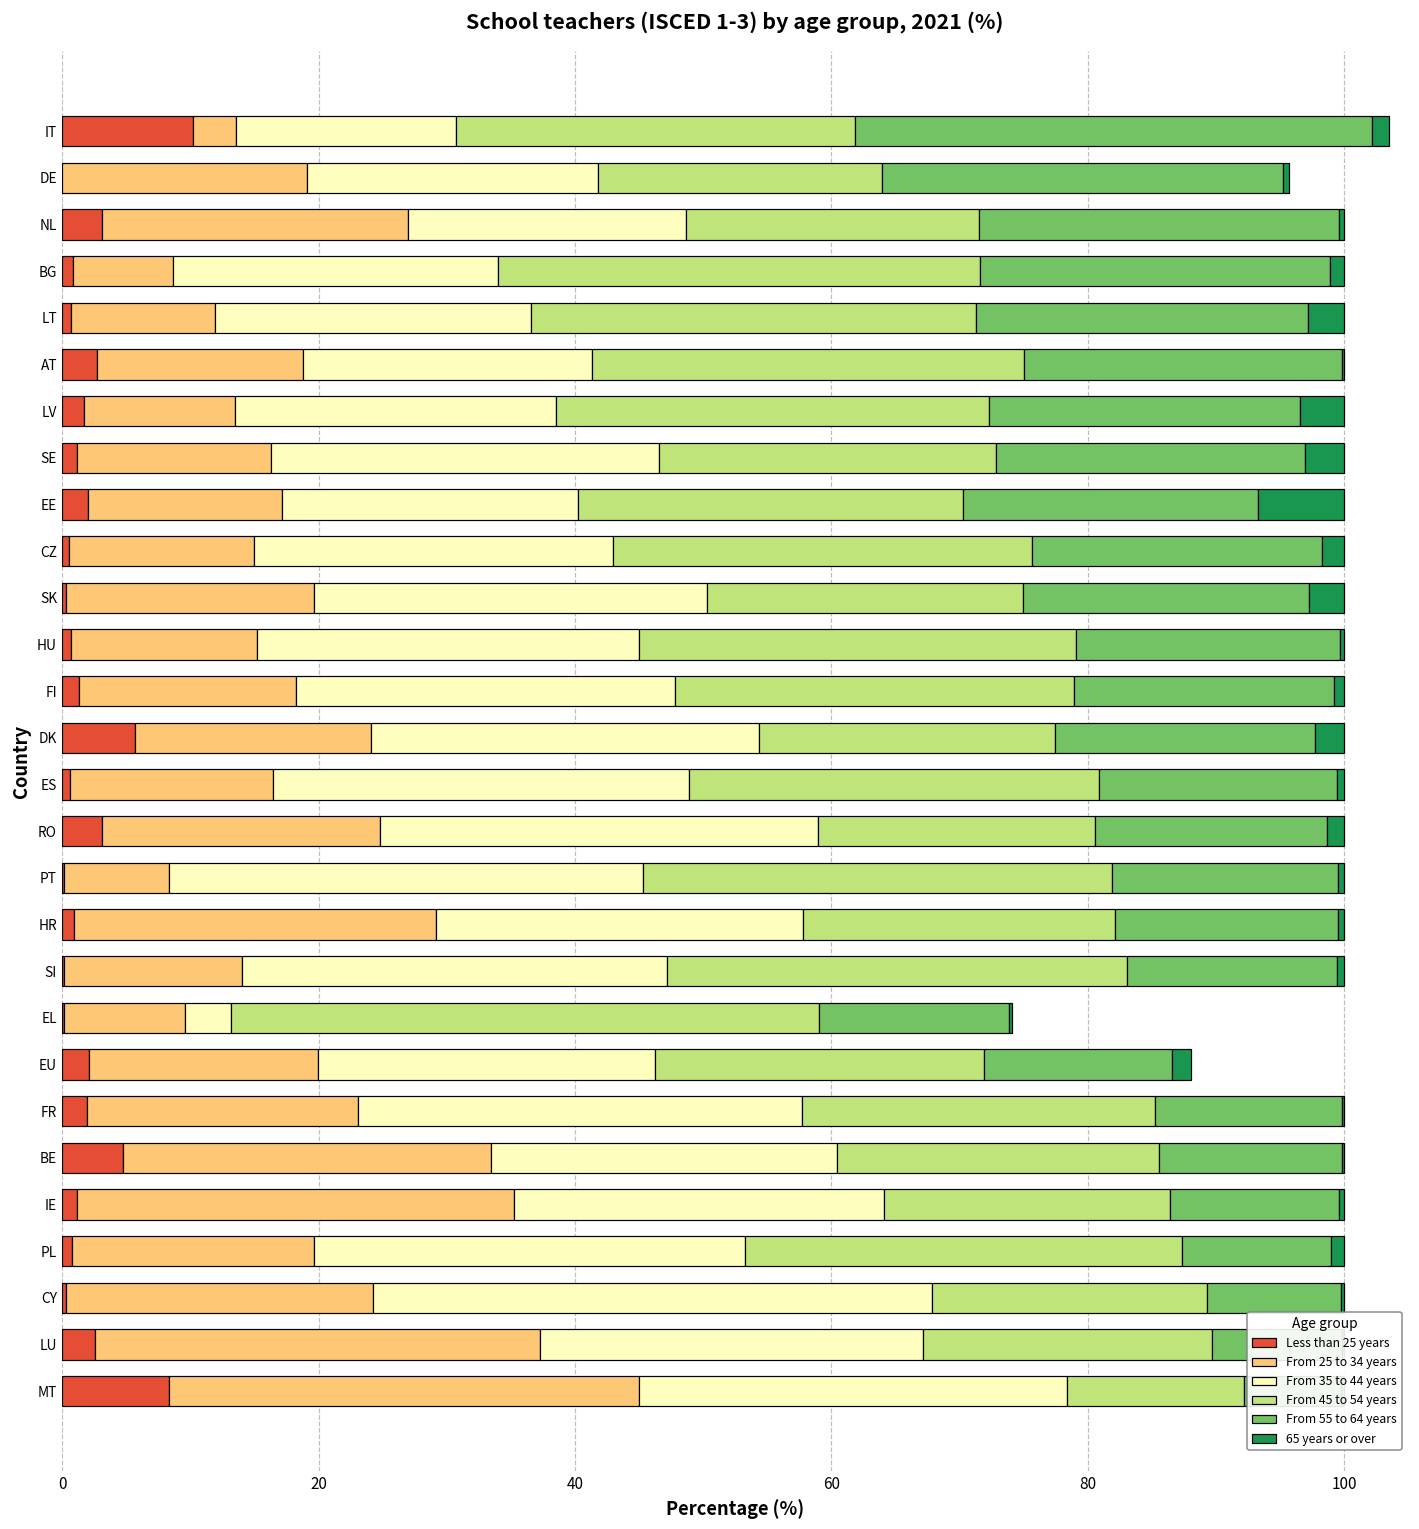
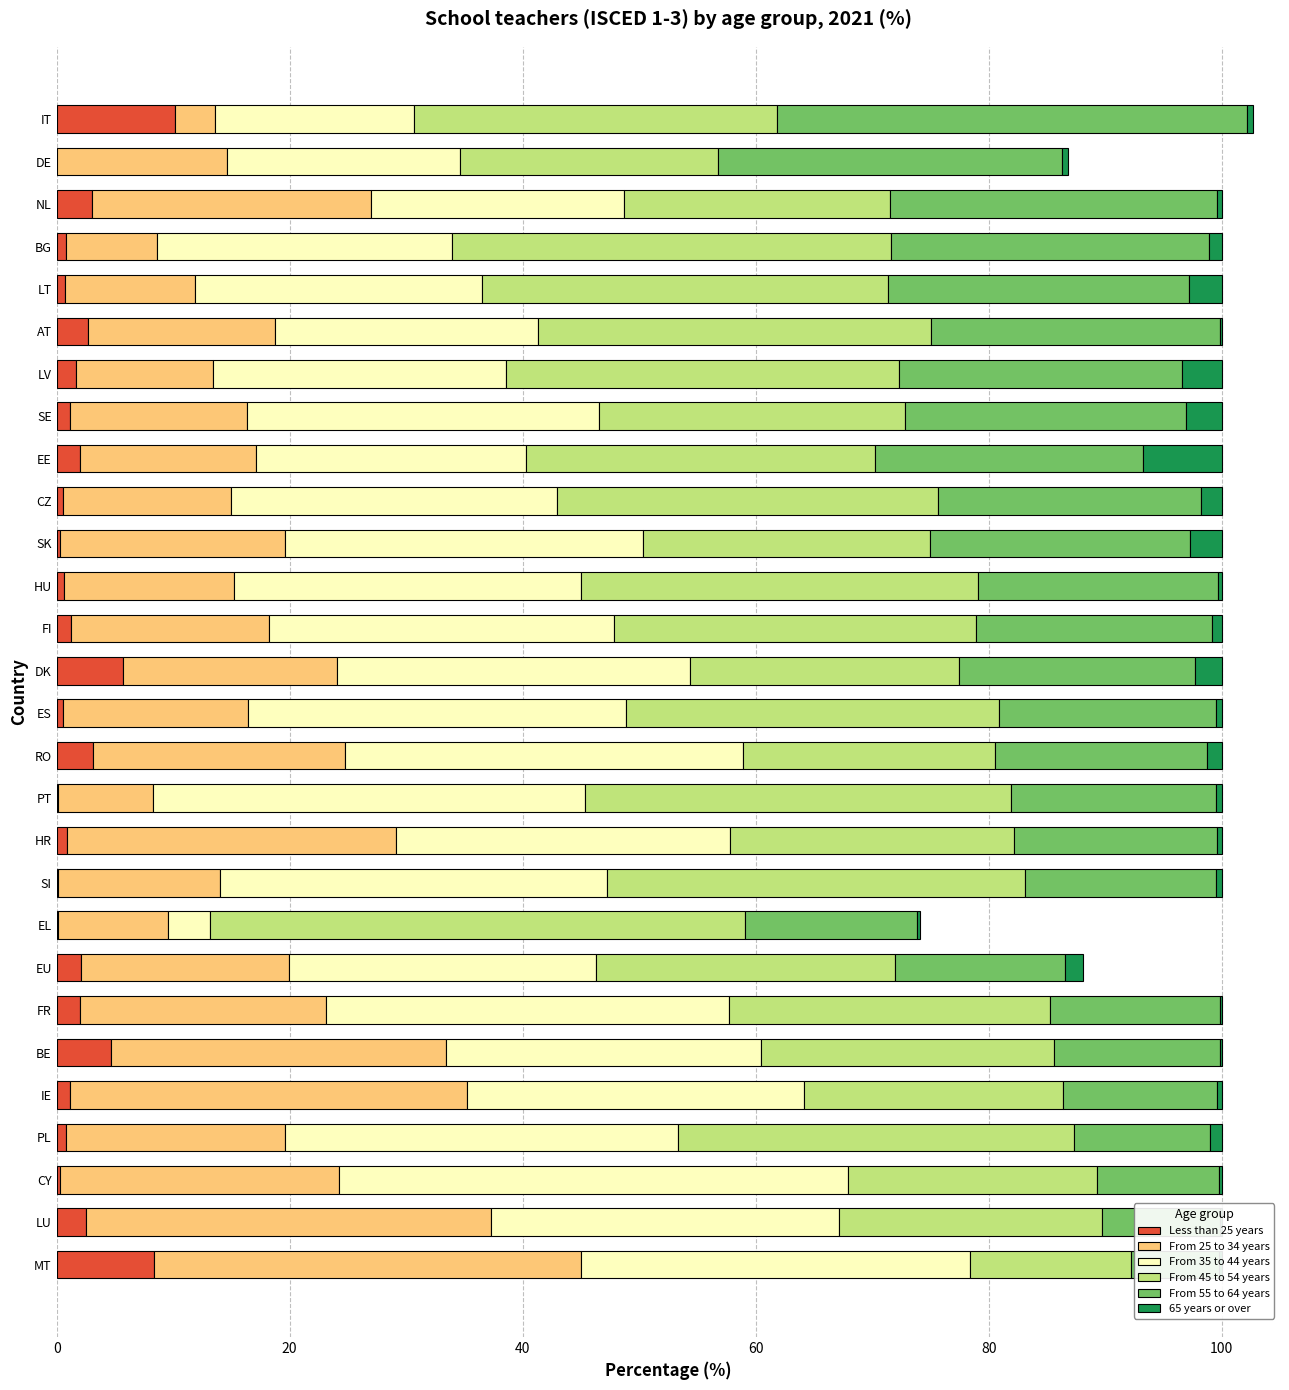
65 years or over, IT: 1.3 -> 0.5
From 25 to 34 years, DE: 19.1 -> 14.6
From 35 to 44 years, DE: 22.7 -> 20.0
From 55 to 64 years, DE: 31.3 -> 29.6
